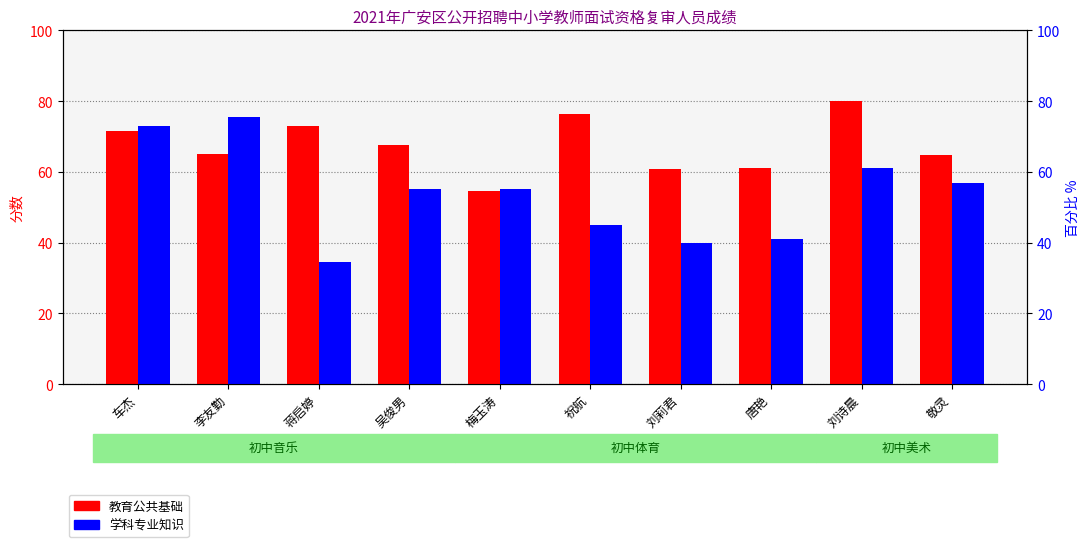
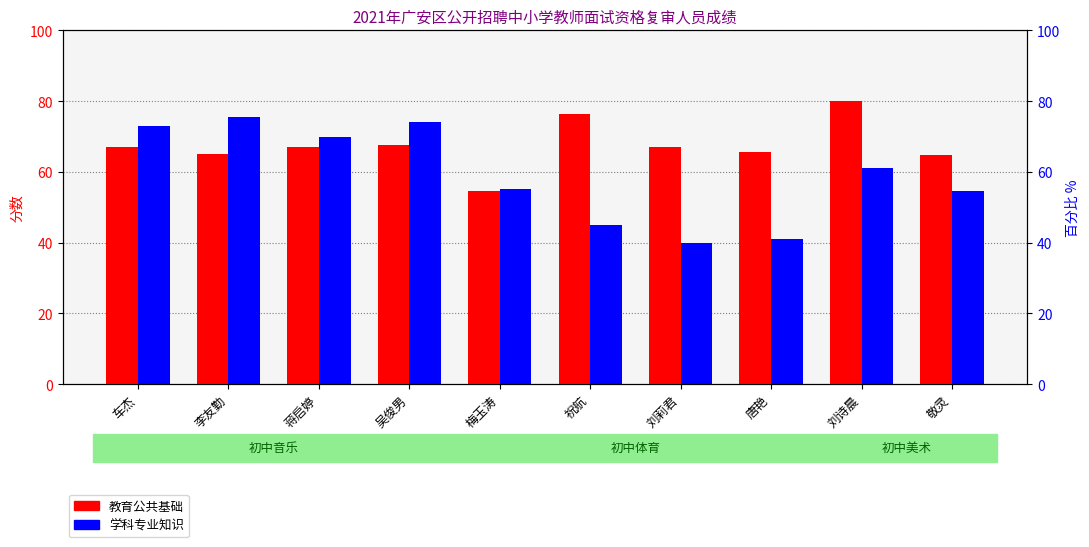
教育公共基础, 车杰: 72 -> 67
教育公共基础, 蒋启婷: 73 -> 67
学科专业知识, 蒋启婷: 35 -> 70
学科专业知识, 吴俊男: 55 -> 74
教育公共基础, 刘莉君: 61 -> 67
教育公共基础, 唐艳: 61 -> 66
学科专业知识, 敬灵: 57 -> 55
